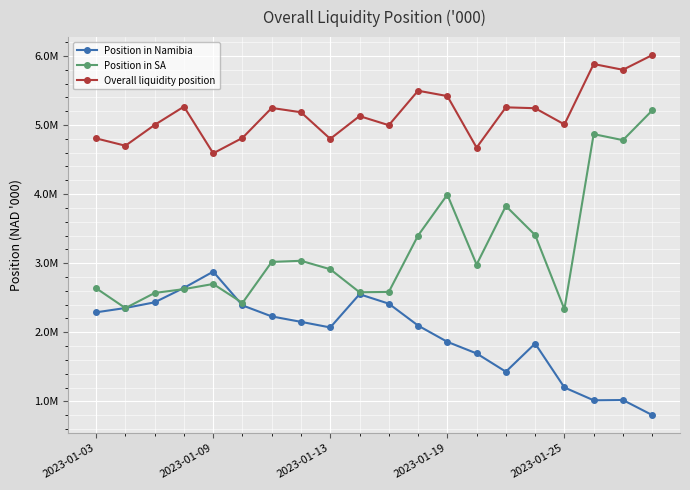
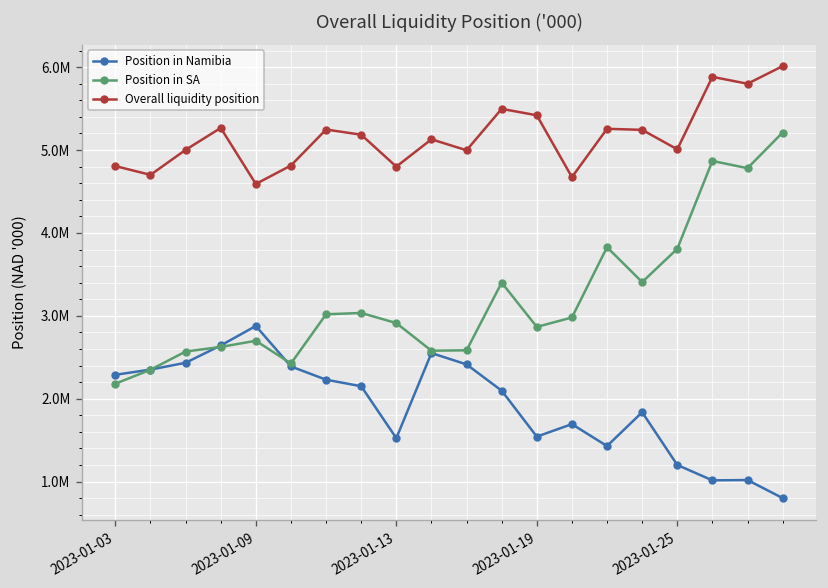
Position in SA, 2023-01-03: 2600000 -> 2200000
Position in Namibia, 2023-01-13: 2100000 -> 1500000
Position in Namibia, 2023-01-19: 1900000 -> 1500000
Position in SA, 2023-01-19: 4000000 -> 2900000
Position in SA, 2023-01-25: 2300000 -> 3800000
